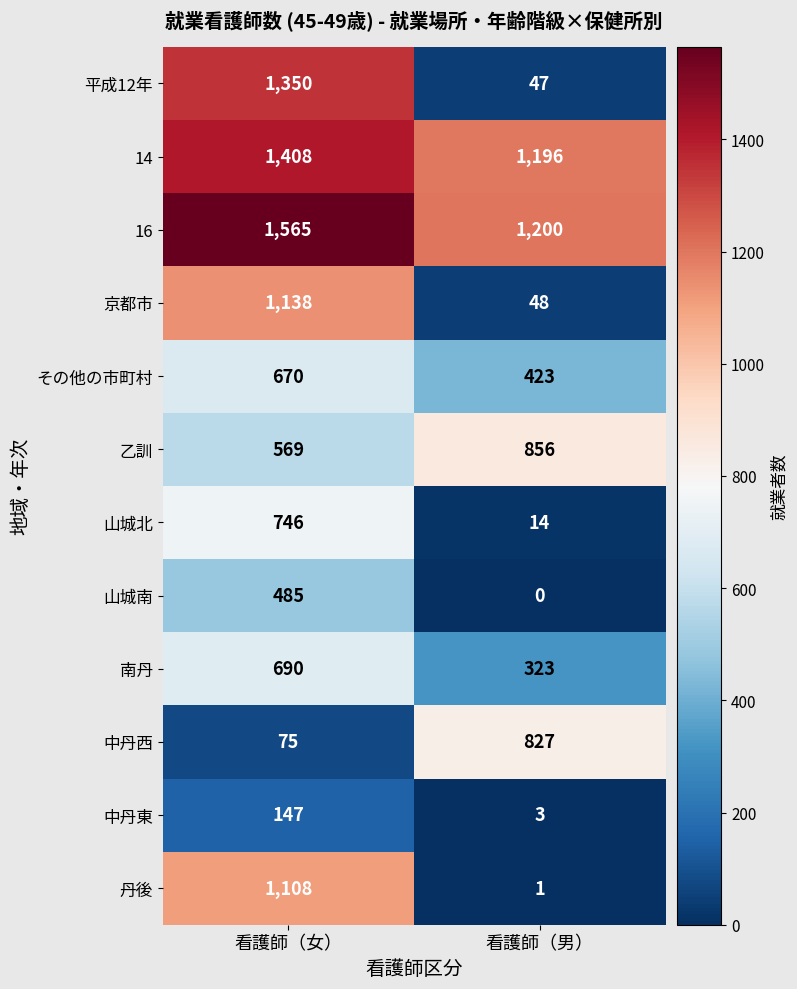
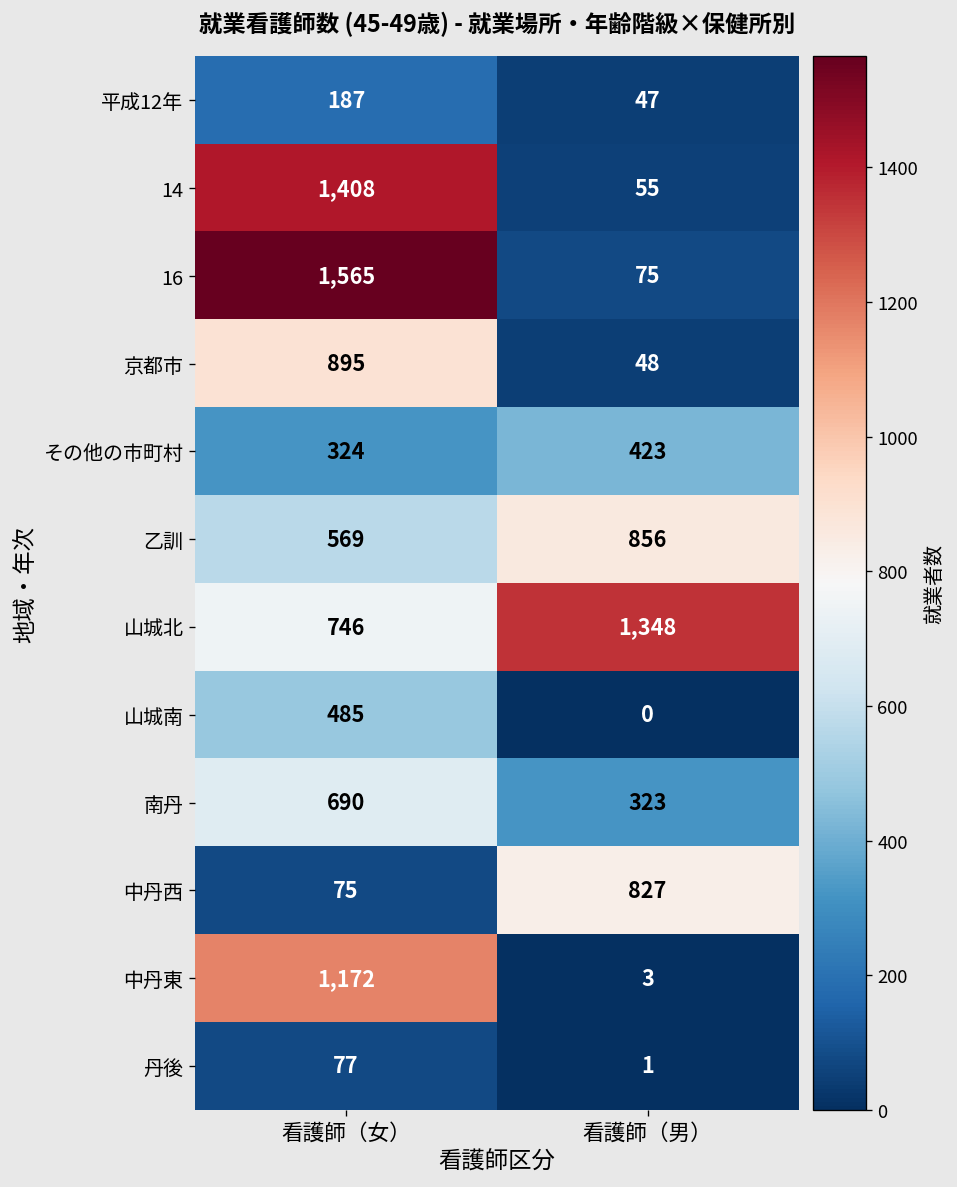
平成12年, 看護師（女）: 1,350 -> 187
14, 看護師（男）: 1,196 -> 55
16, 看護師（男）: 1,200 -> 75
京都市, 看護師（女）: 1,138 -> 895
その他の市町村, 看護師（女）: 670 -> 324
山城北, 看護師（男）: 14 -> 1,348
中丹東, 看護師（女）: 147 -> 1,172
丹後, 看護師（女）: 1,108 -> 77
